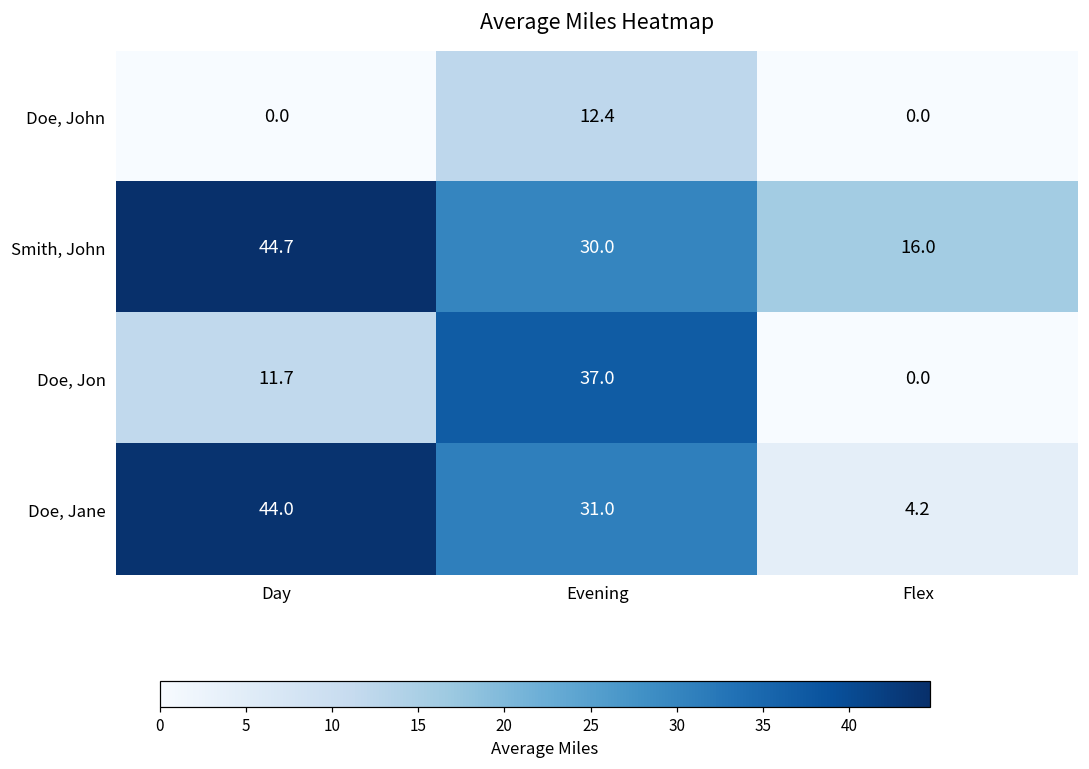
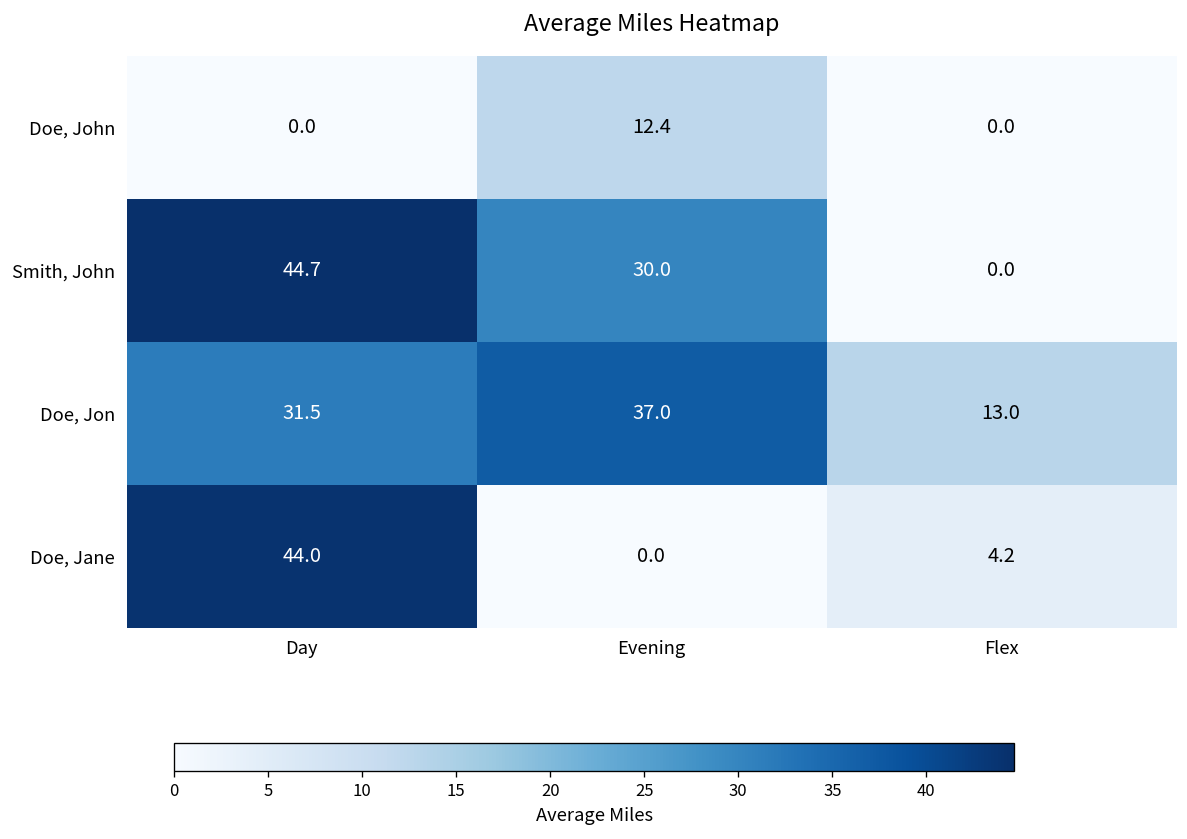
Smith, John, Flex: 16.0 -> 0.0
Doe, Jon, Day: 11.7 -> 31.5
Doe, Jon, Flex: 0.0 -> 13.0
Doe, Jane, Evening: 31.0 -> 0.0
